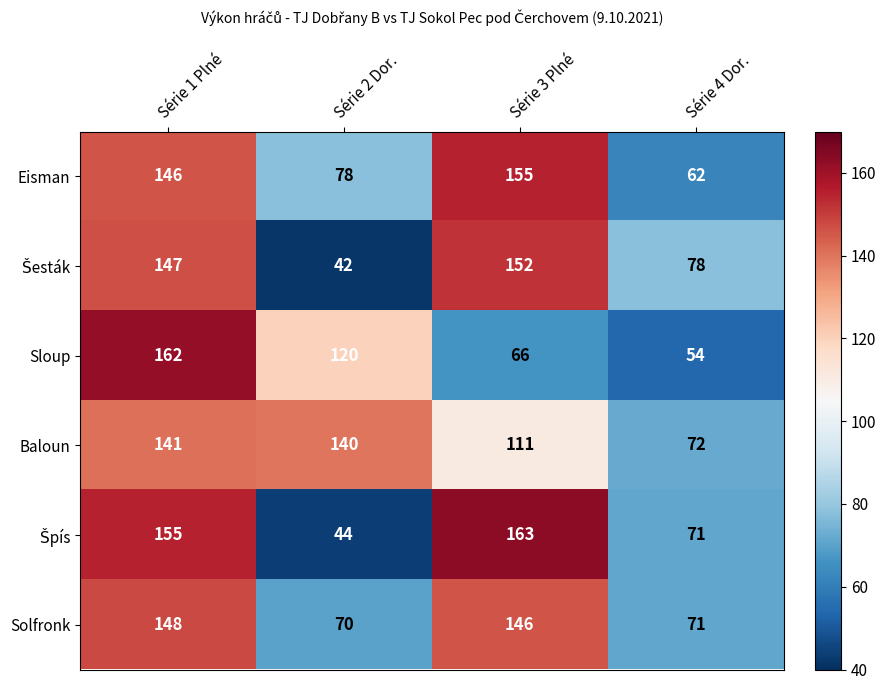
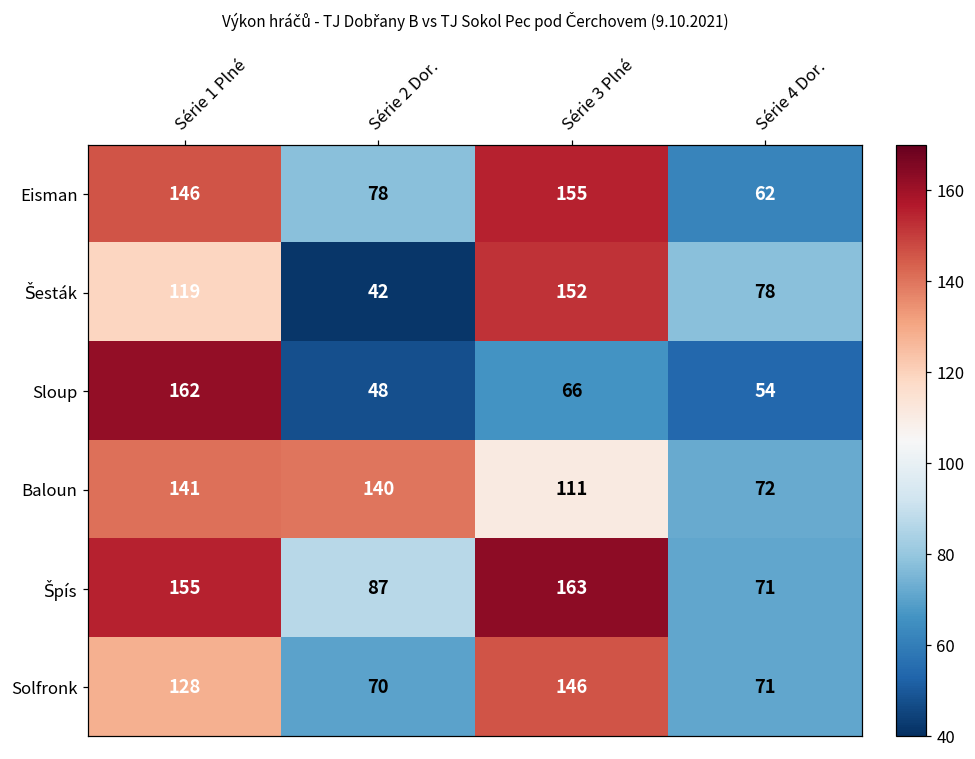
Šesták, Série 1 Plné: 147 -> 119
Sloup, Série 2 Dor.: 120 -> 48
Špís, Série 2 Dor.: 44 -> 87
Solfronk, Série 1 Plné: 148 -> 128
